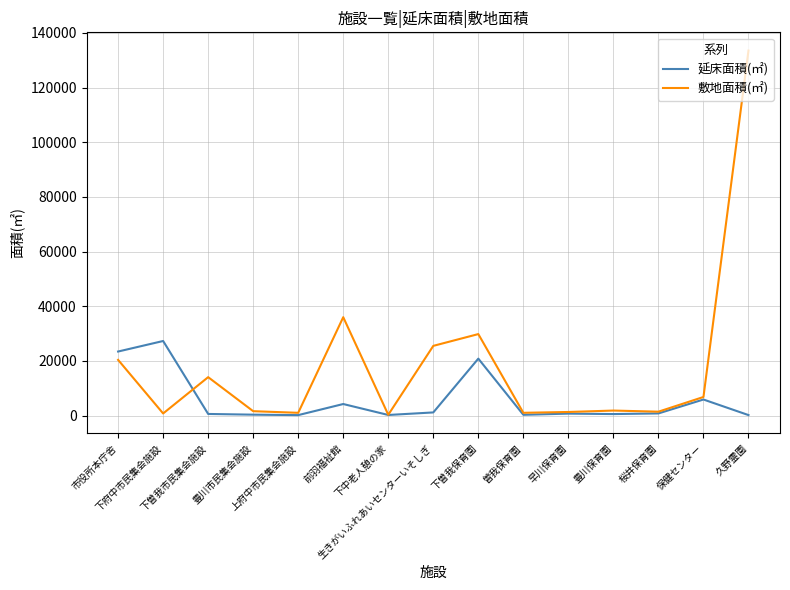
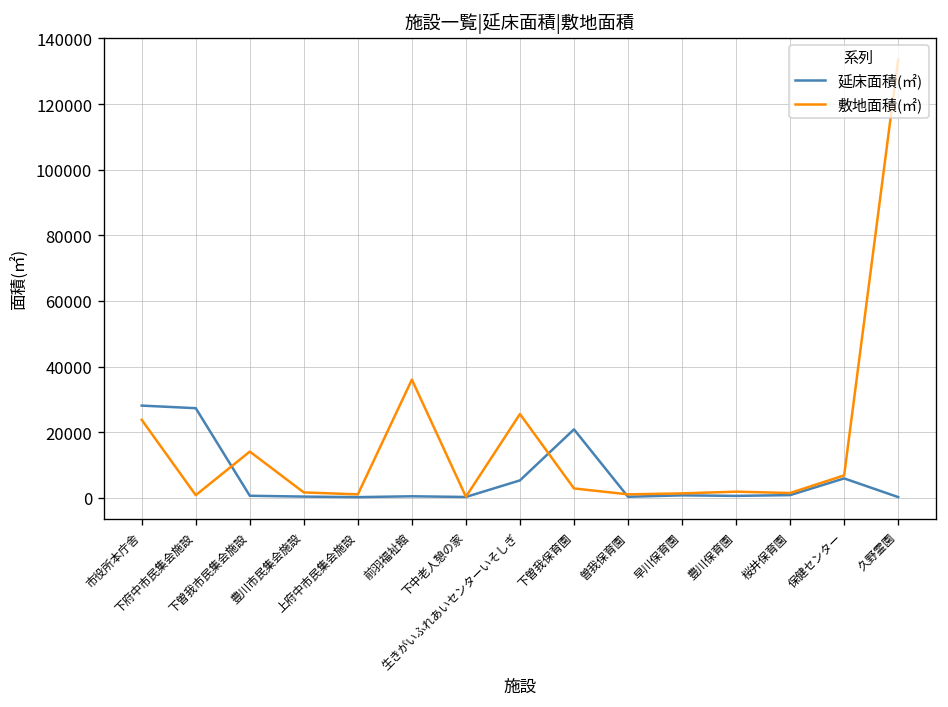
延床面積(㎡), 市役所本庁舎: 23000 -> 28000
敷地面積(㎡), 市役所本庁舎: 20000 -> 24000
延床面積(㎡), 前羽福祉館: 4000 -> 0
延床面積(㎡), 生きがいふれあいセンターいそしぎ: 1000 -> 5000
敷地面積(㎡), 下曽我保育園: 30000 -> 3000
